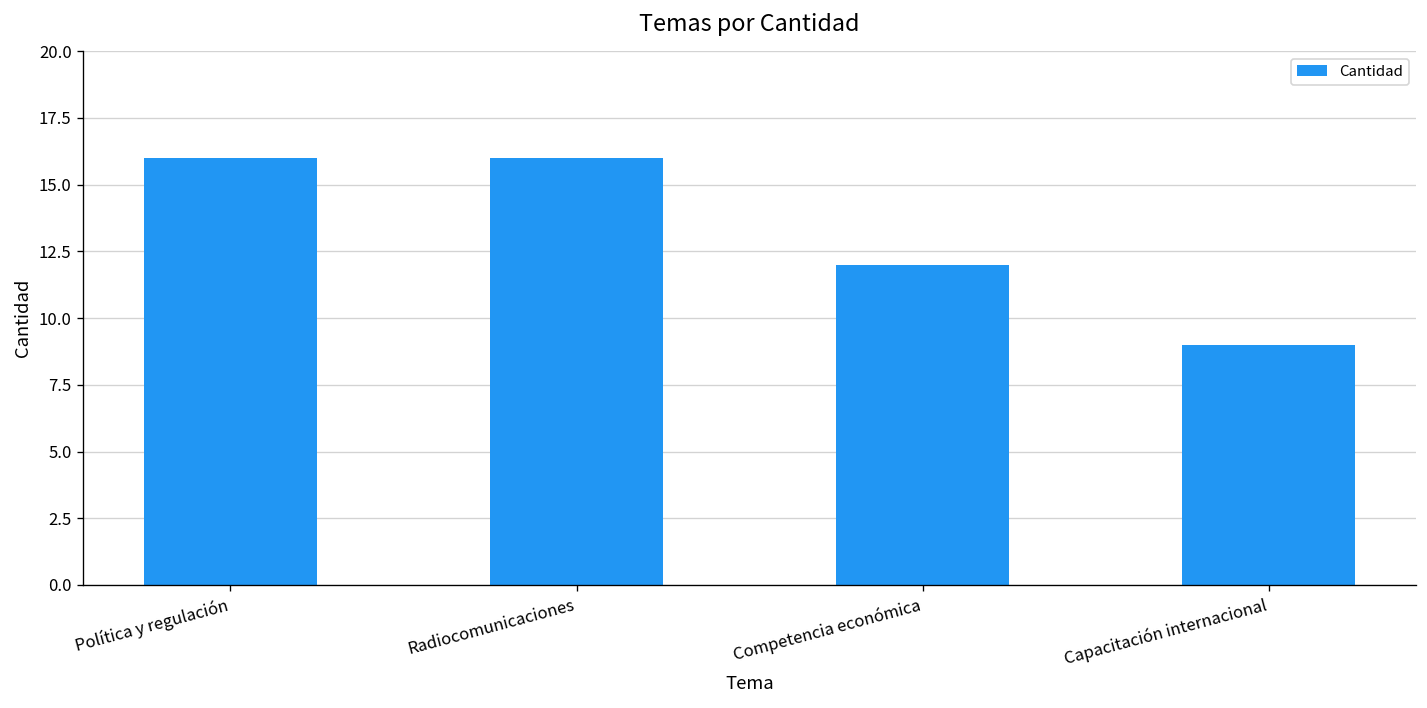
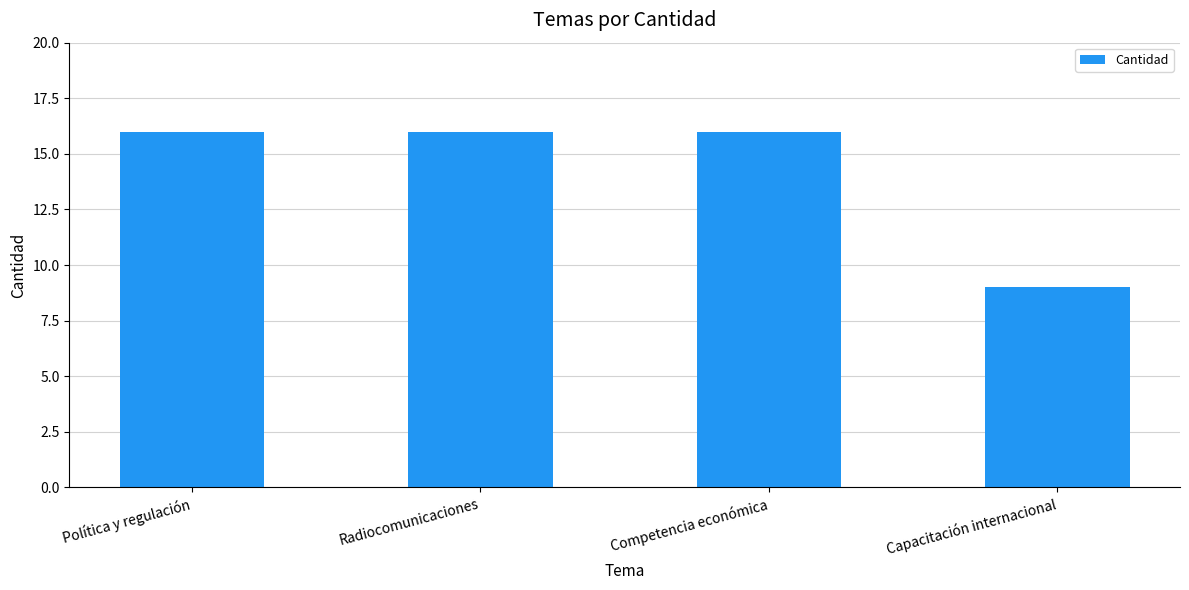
Competencia económica: 12 -> 16
